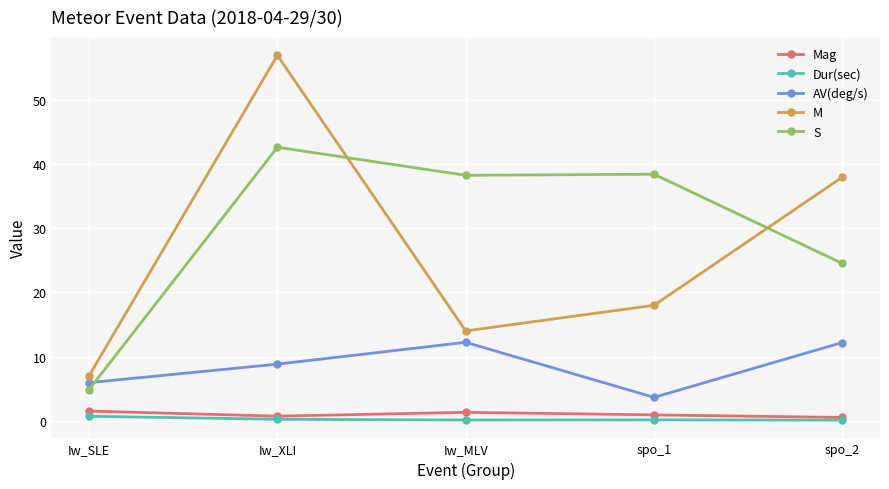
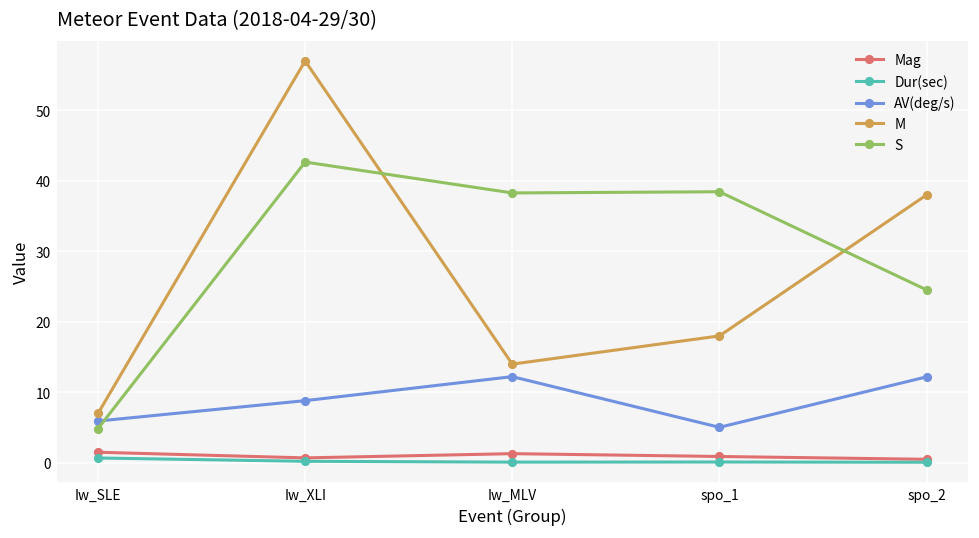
AV(deg/s), spo_1: 4 -> 5
